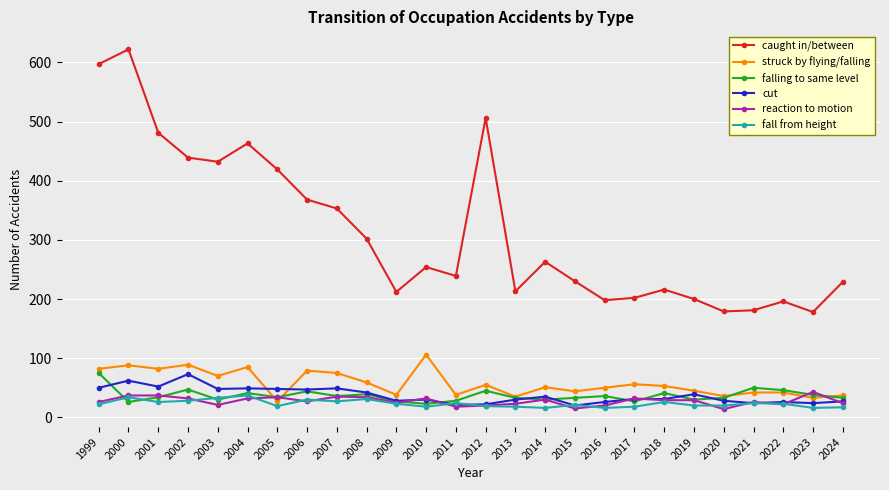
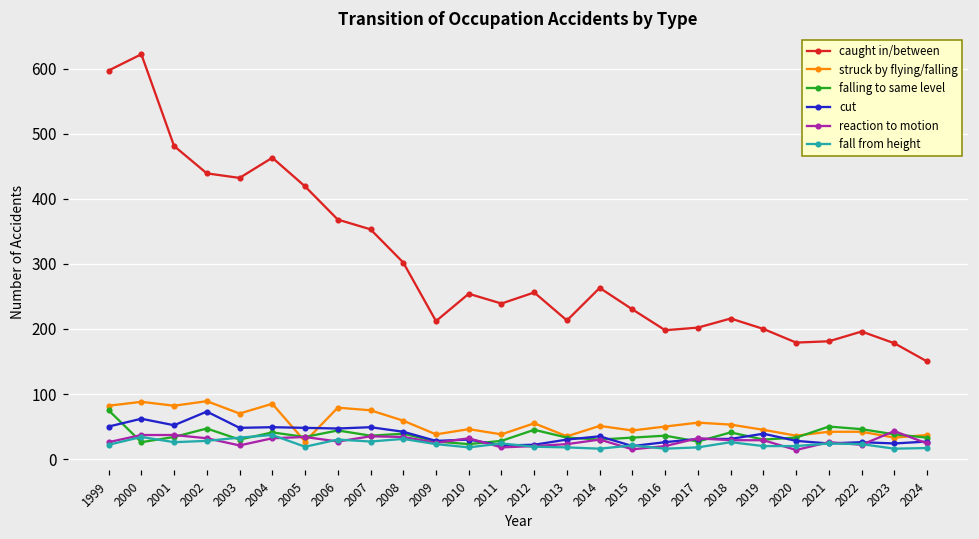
struck by flying/falling, 2010: 110 -> 50
caught in/between, 2012: 510 -> 260
caught in/between, 2024: 230 -> 150
